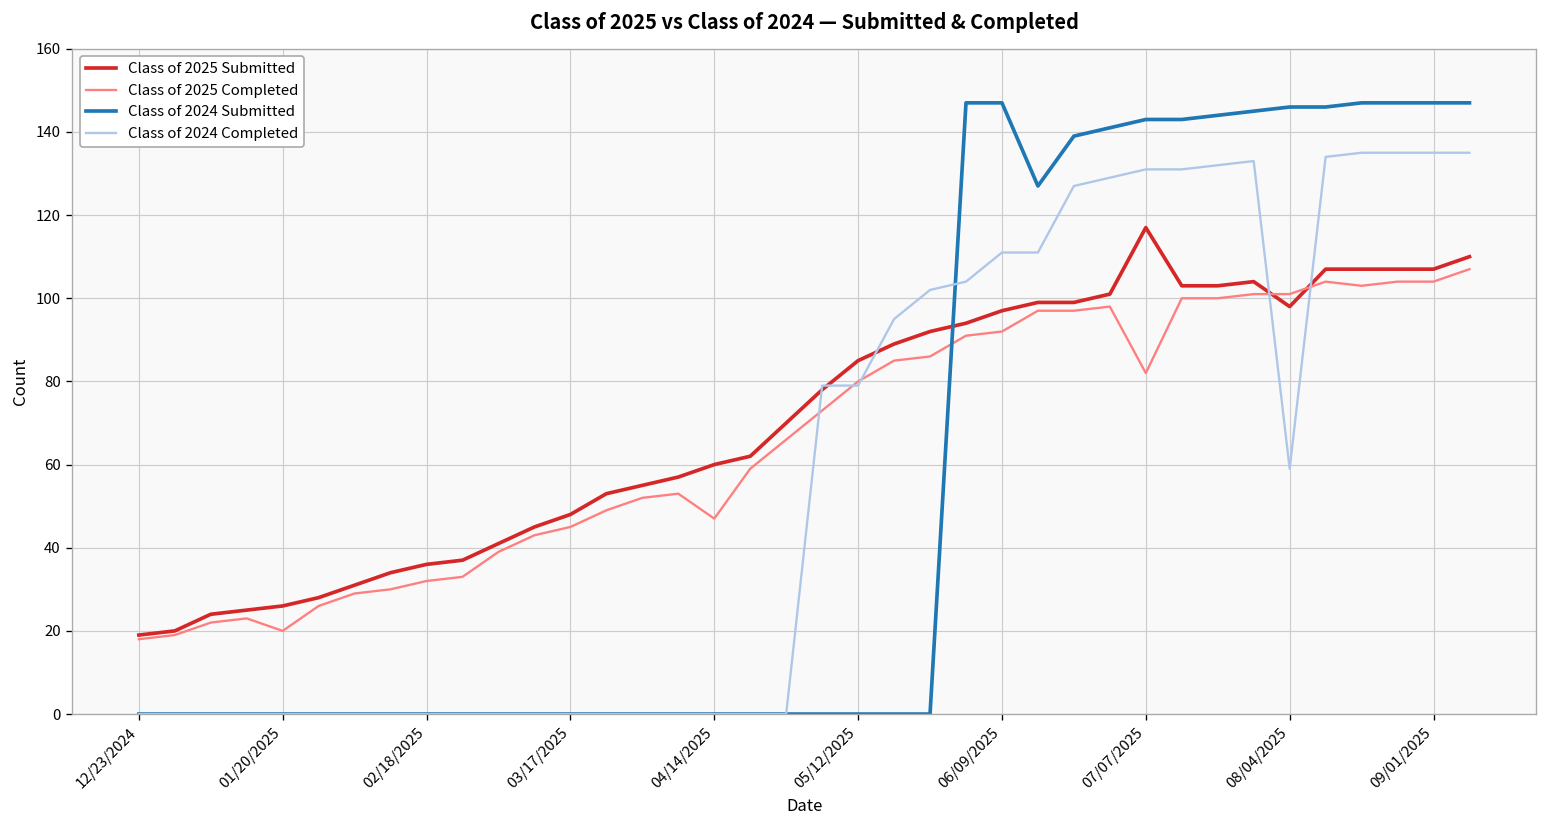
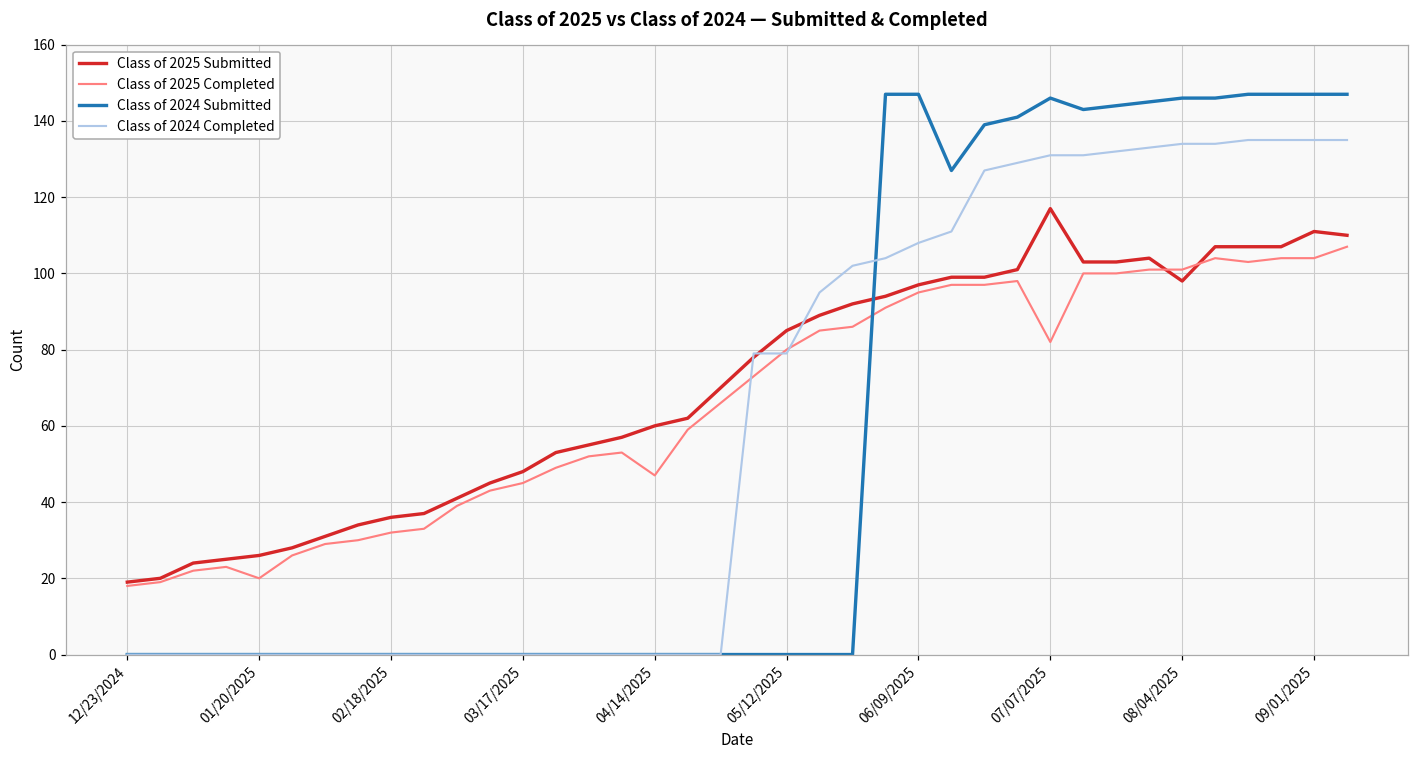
Class of 2025 Completed, 06/09/2025: 92 -> 95
Class of 2024 Completed, 06/09/2025: 111 -> 108
Class of 2024 Submitted, 07/07/2025: 143 -> 146
Class of 2024 Completed, 08/04/2025: 59 -> 134
Class of 2025 Submitted, 09/01/2025: 107 -> 111
